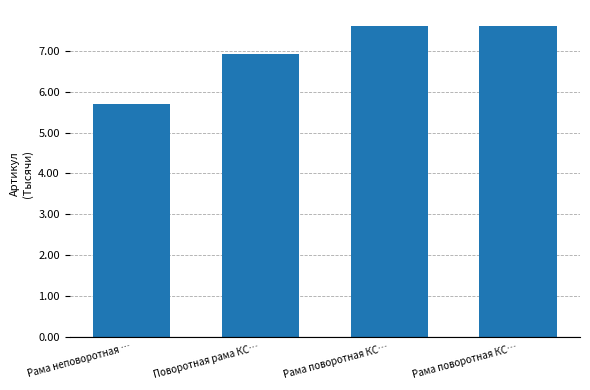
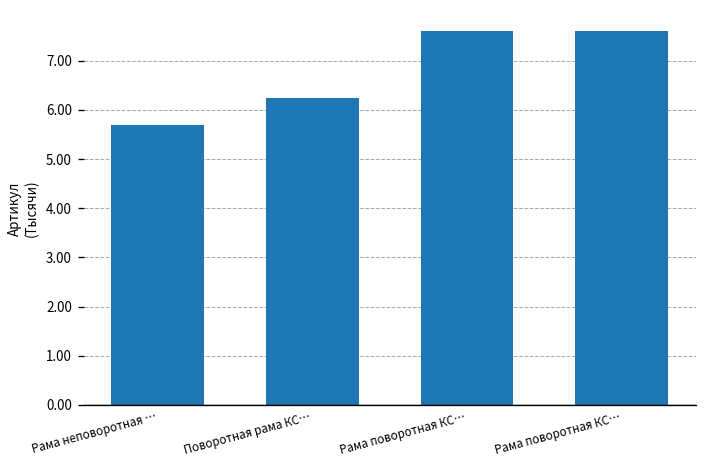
Поворотная рама КС…: 6.9 -> 6.2
